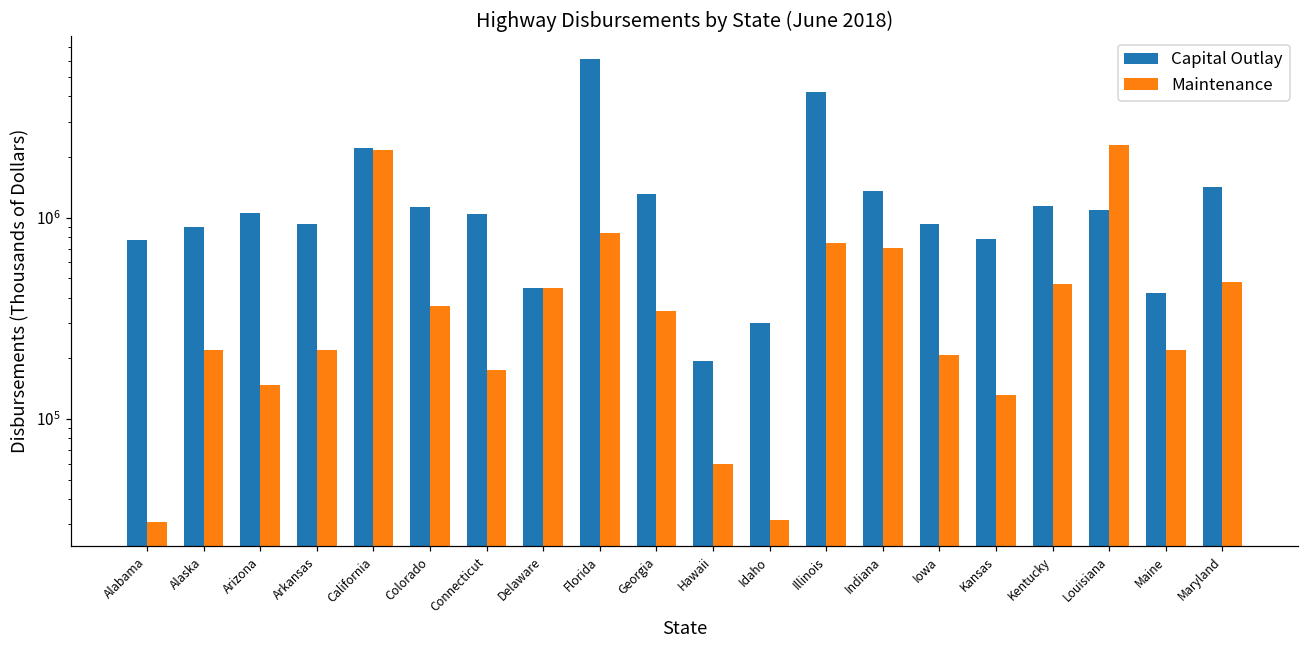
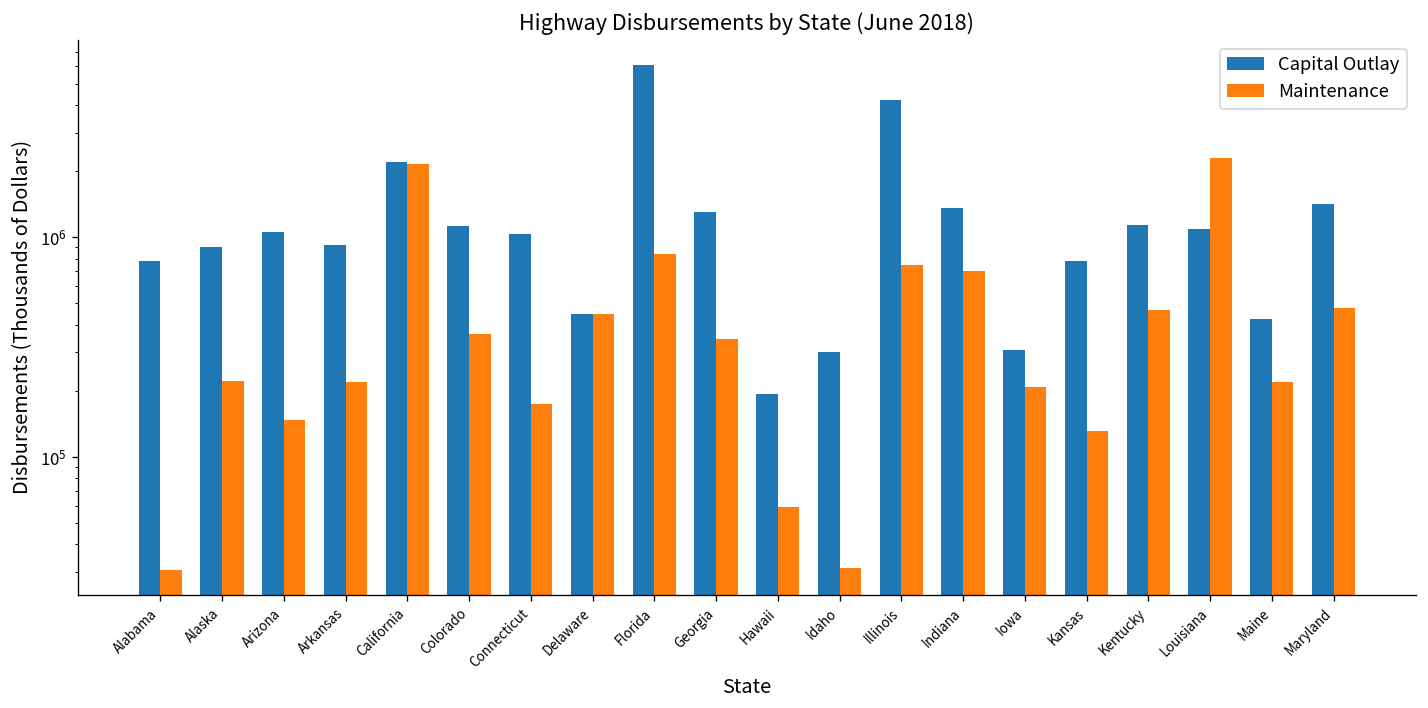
Capital Outlay, Iowa: 900000 -> 310000
